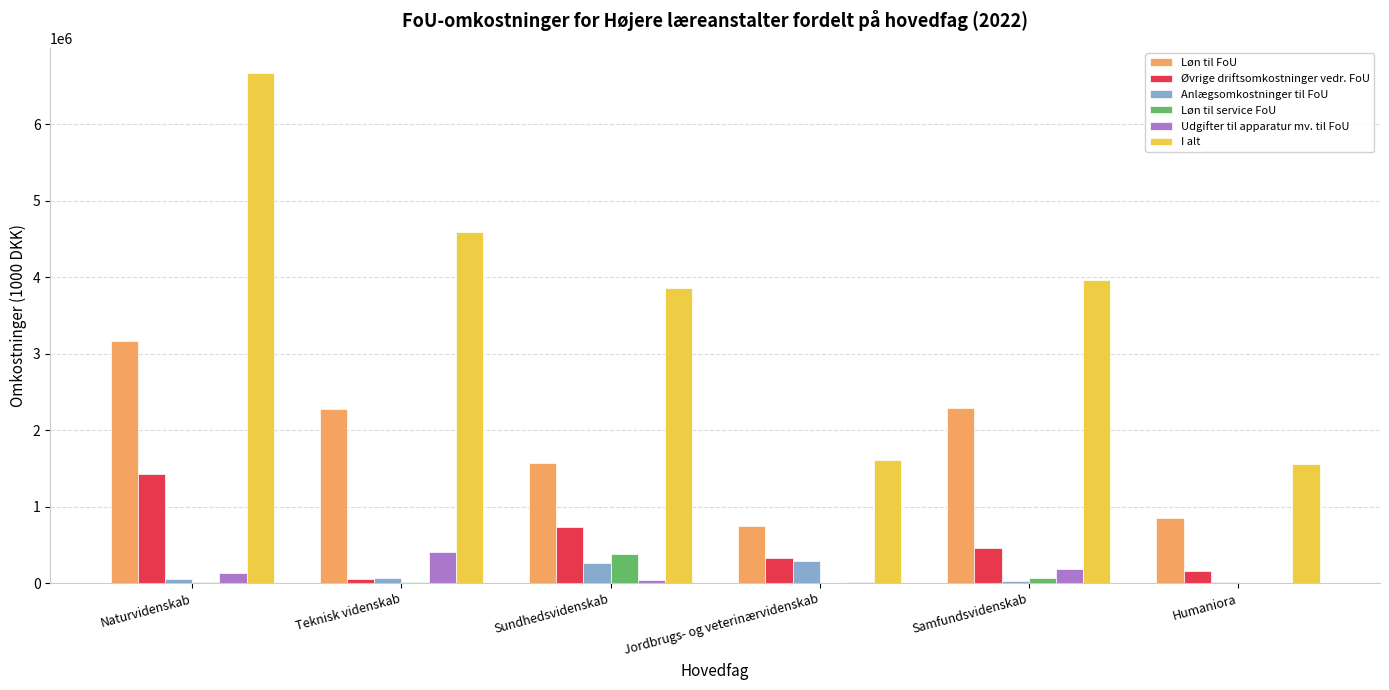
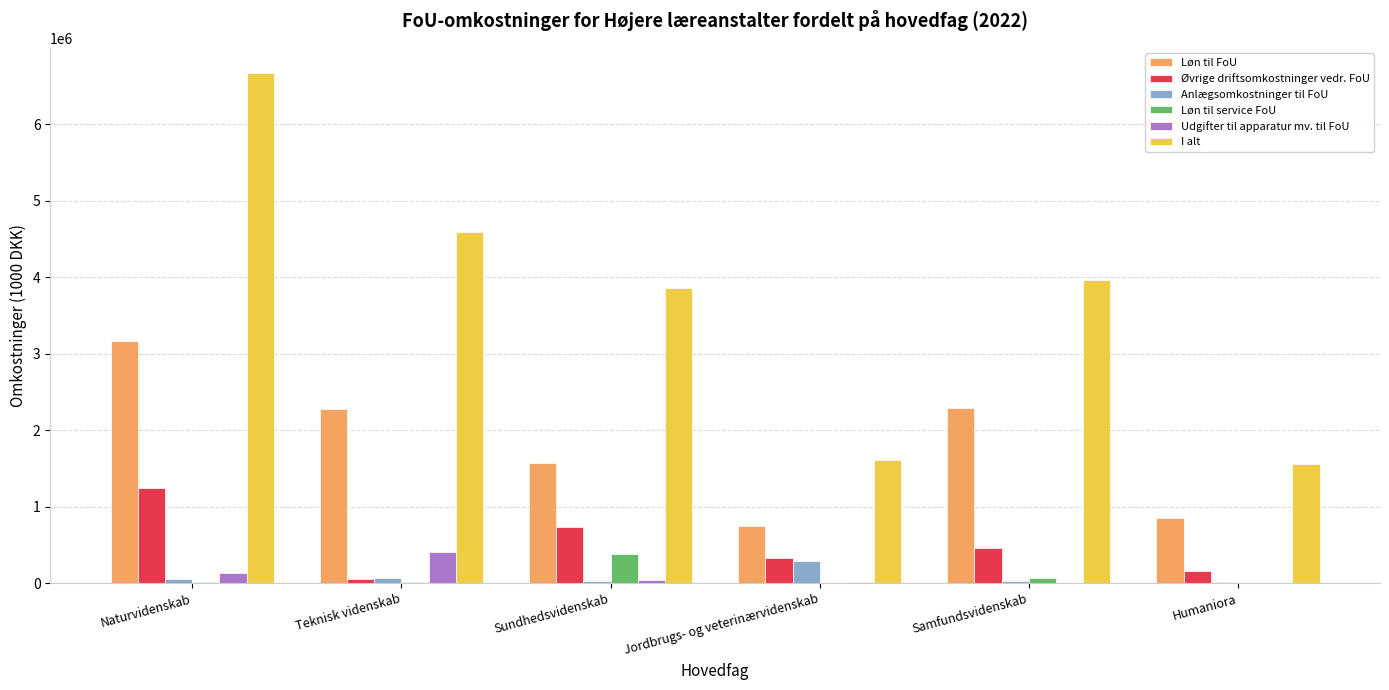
Øvrige driftsomkostninger vedr. FoU, Naturvidenskab: 1400000 -> 1200000
Anlægsomkostninger til FoU, Sundhedsvidenskab: 300000 -> 0
Udgifter til apparatur mv. til FoU, Samfundsvidenskab: 200000 -> 0
